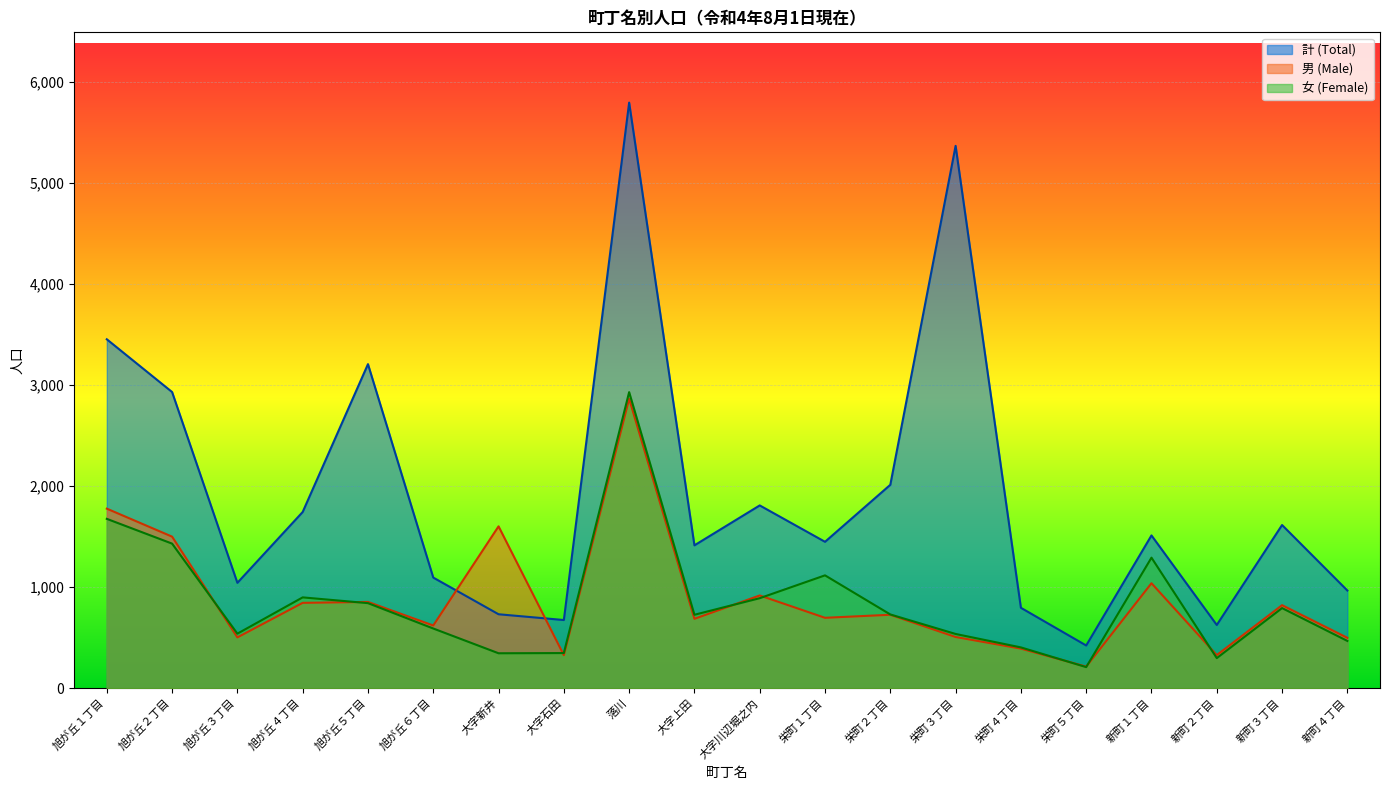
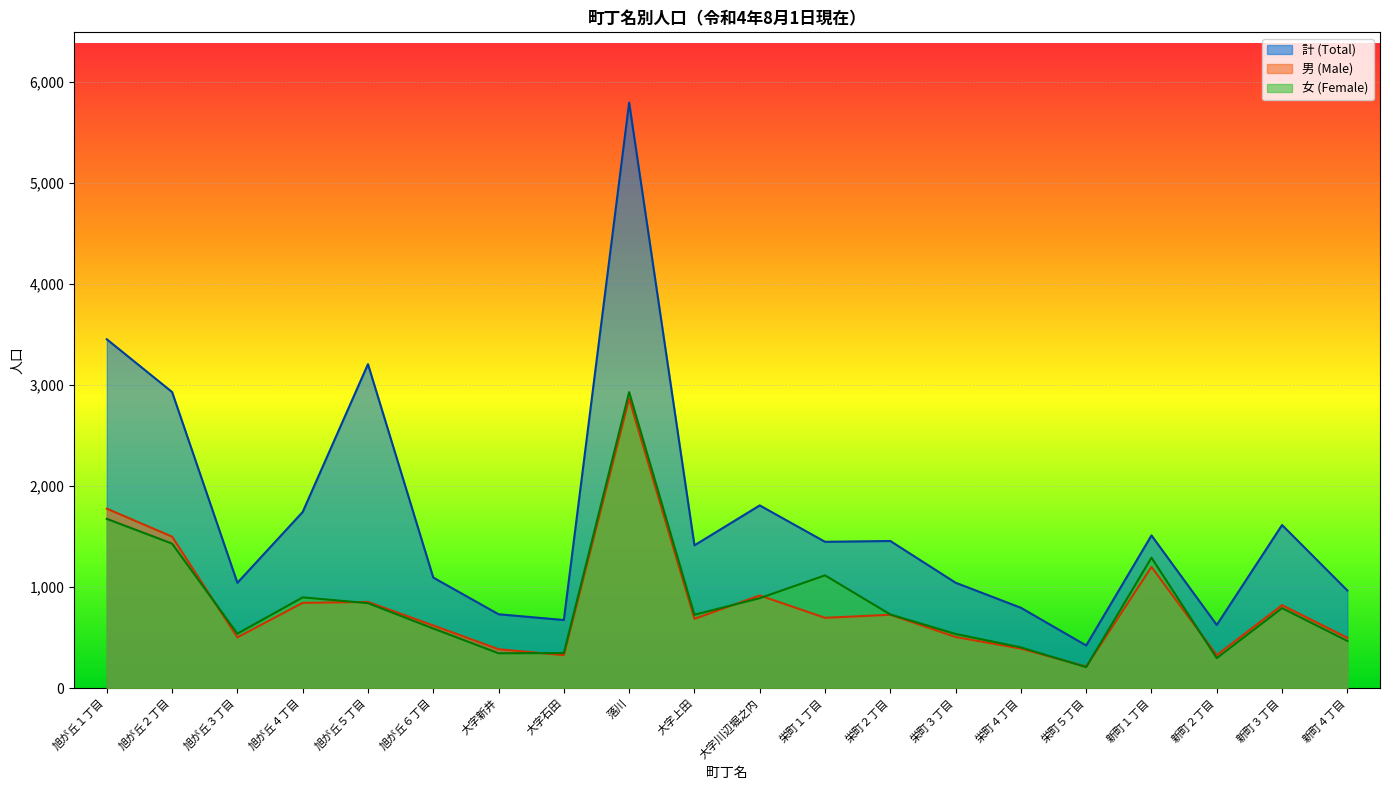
男 (Male), 大字新井: 1,600 -> 390
計 (Total), 栄町２丁目: 2,010 -> 1,460
計 (Total), 栄町３丁目: 5,370 -> 1,040
男 (Male), 新町１丁目: 1,040 -> 1,200
